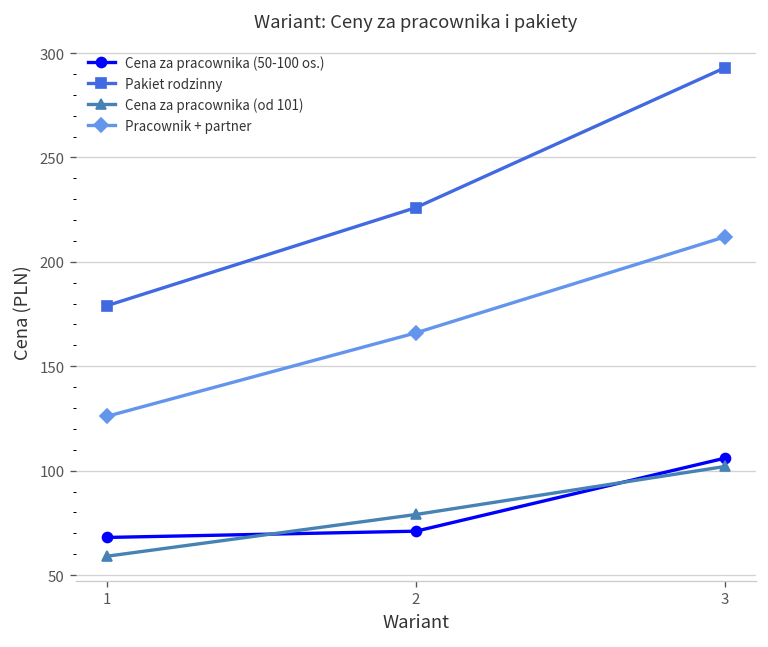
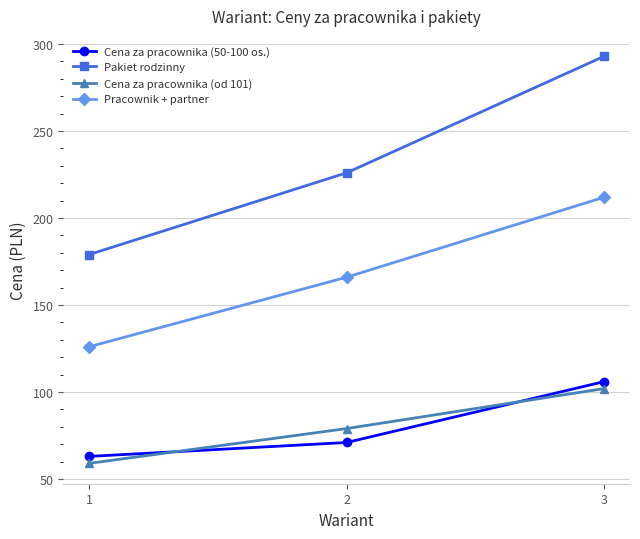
Cena za pracownika (50-100 os.), 1: 68 -> 63
